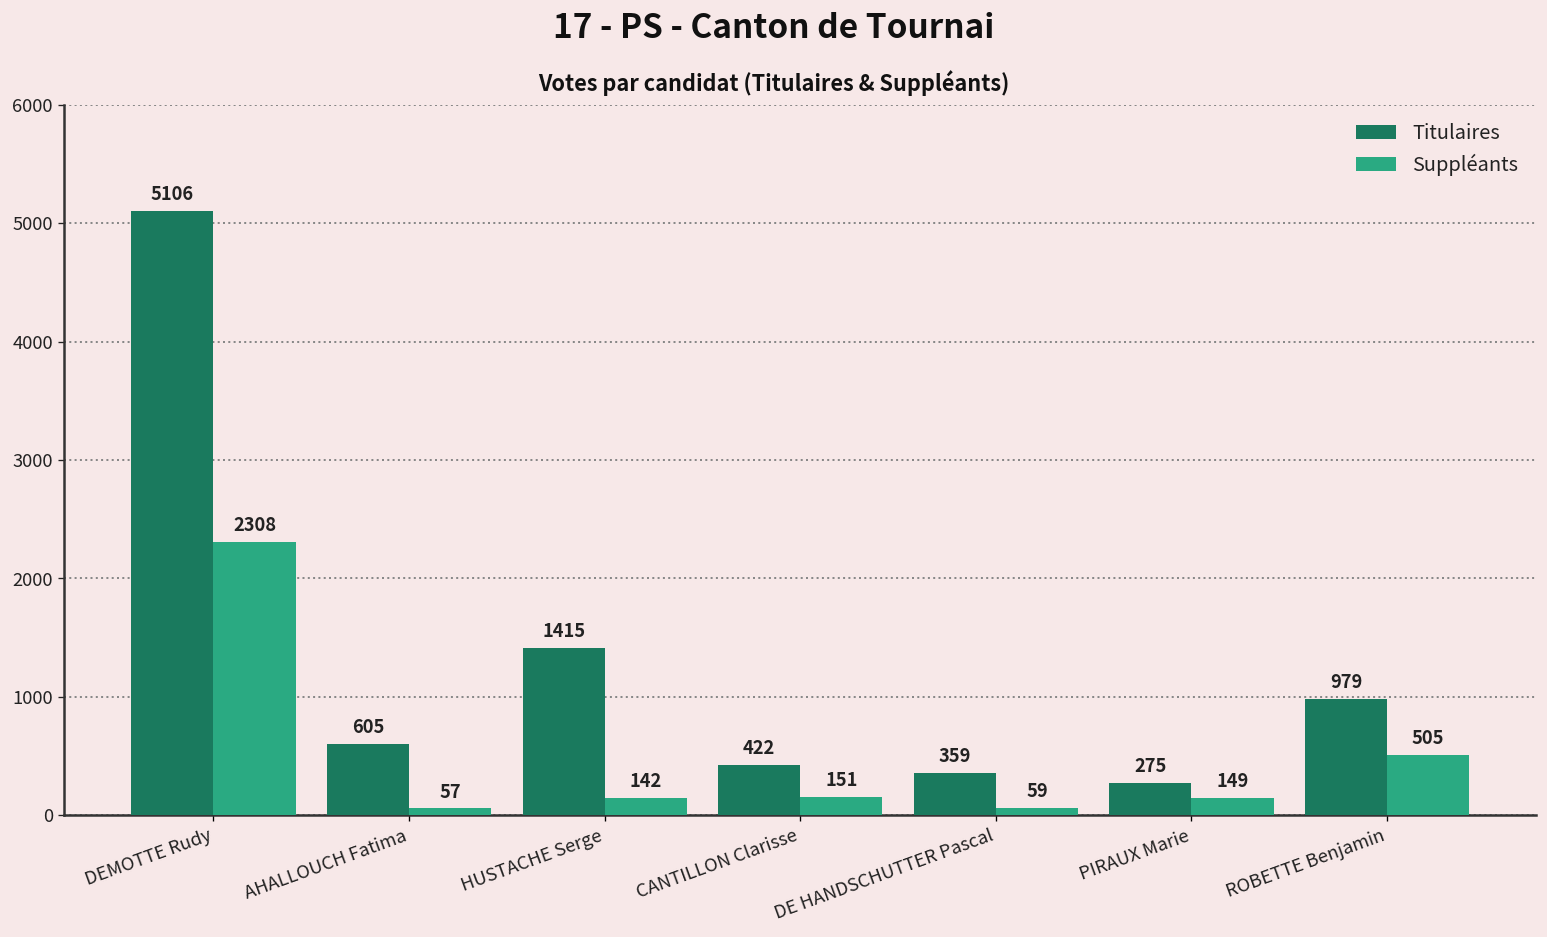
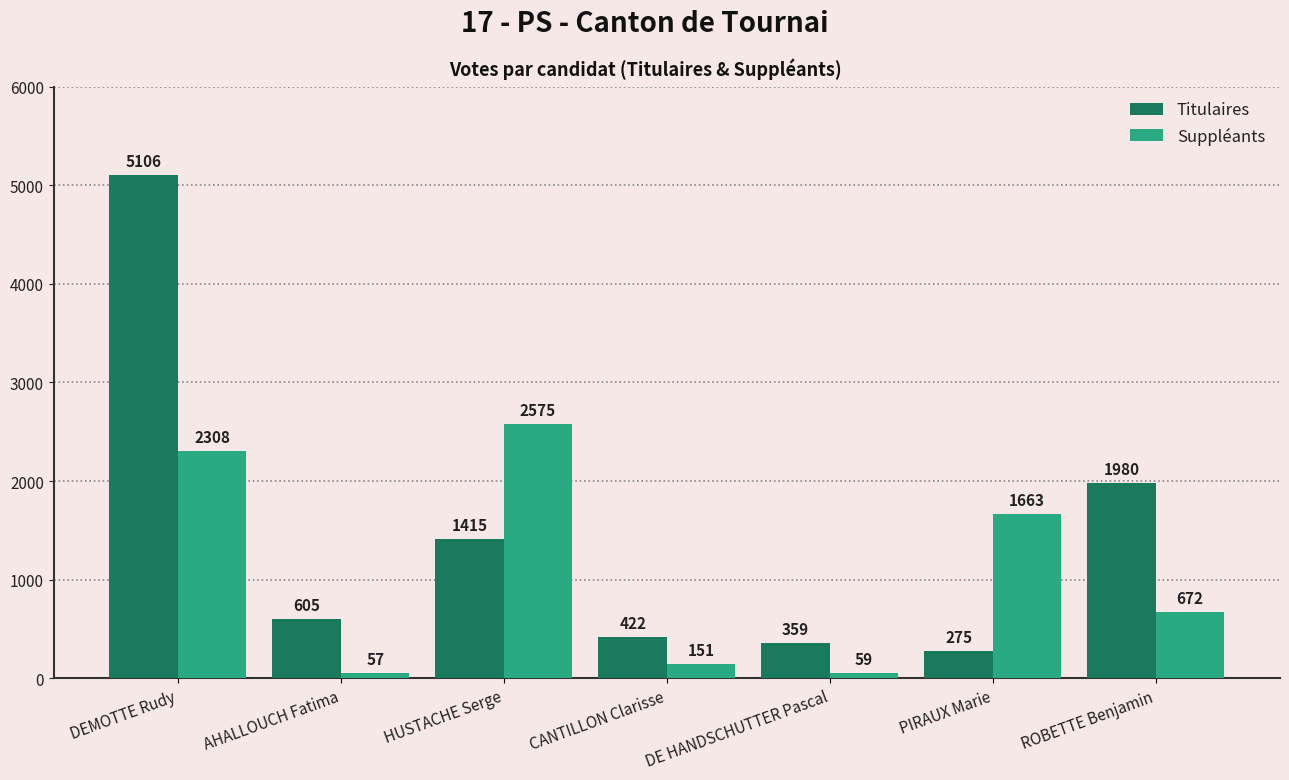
Suppléants, HUSTACHE Serge: 142 -> 2575
Suppléants, PIRAUX Marie: 149 -> 1663
Titulaires, ROBETTE Benjamin: 979 -> 1980
Suppléants, ROBETTE Benjamin: 505 -> 672
